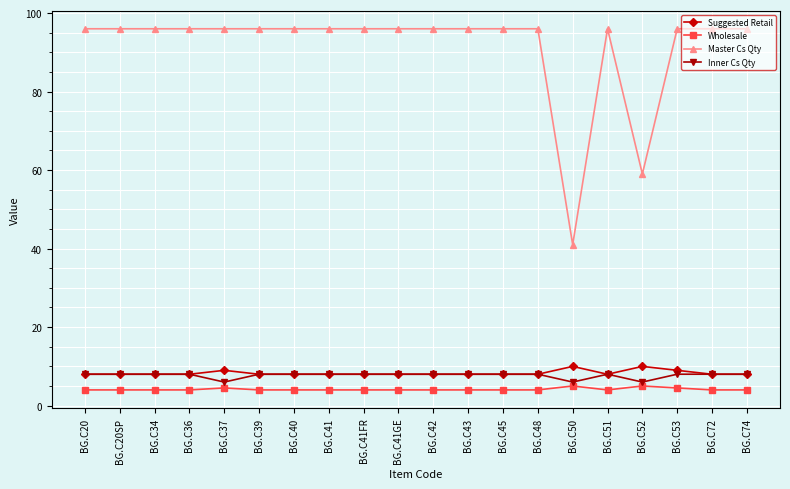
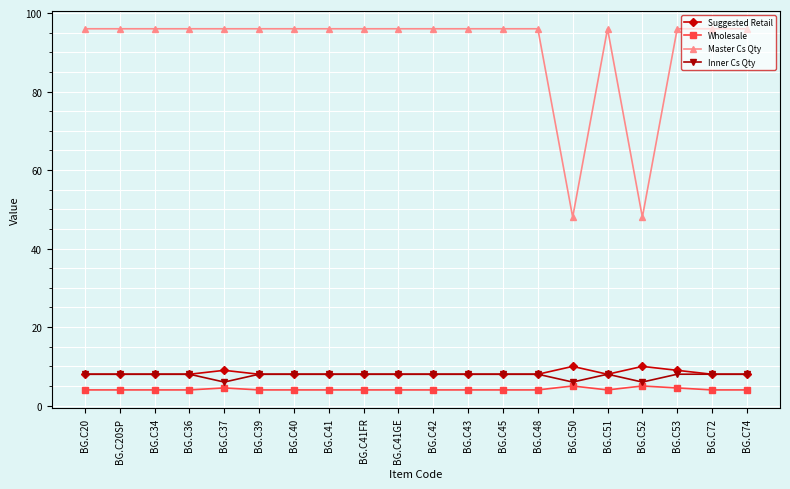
Master Cs Qty, BG.C50: 41 -> 48
Master Cs Qty, BG.C52: 59 -> 48
